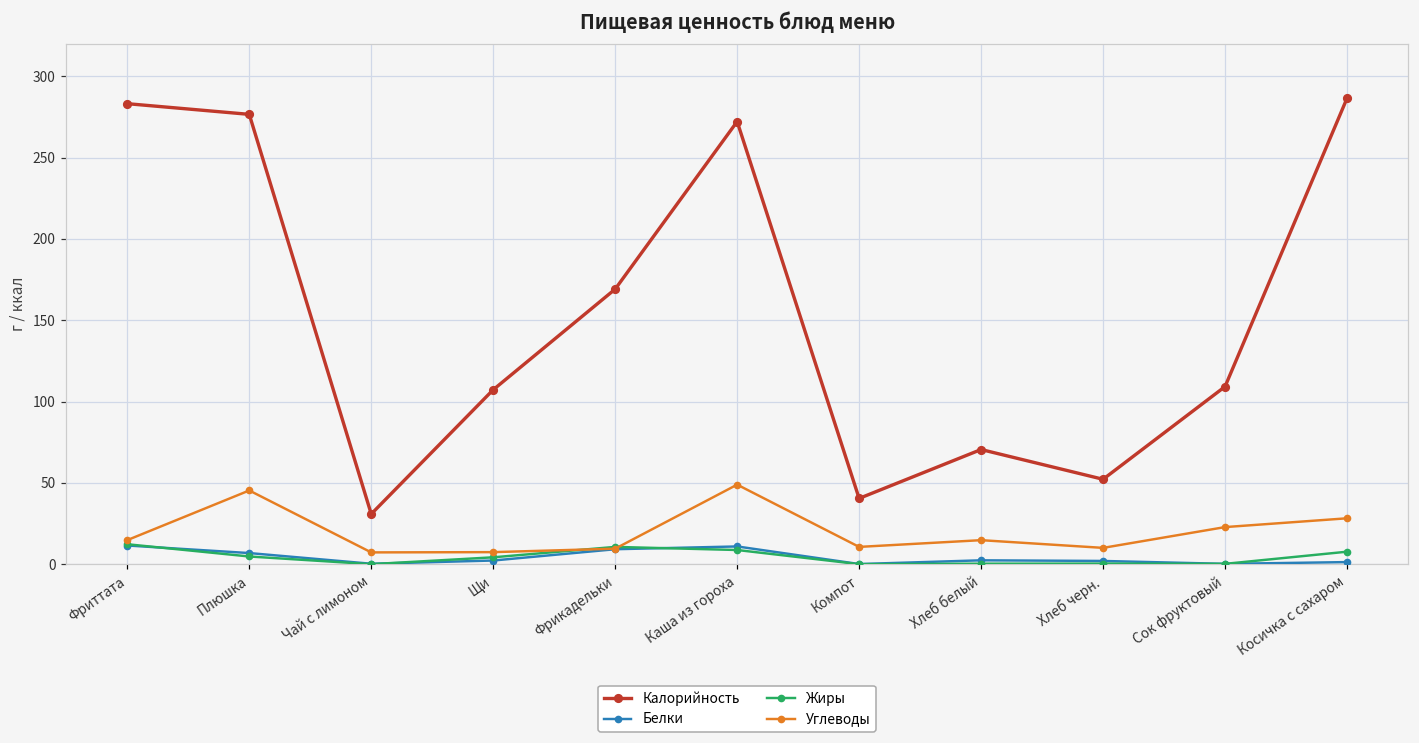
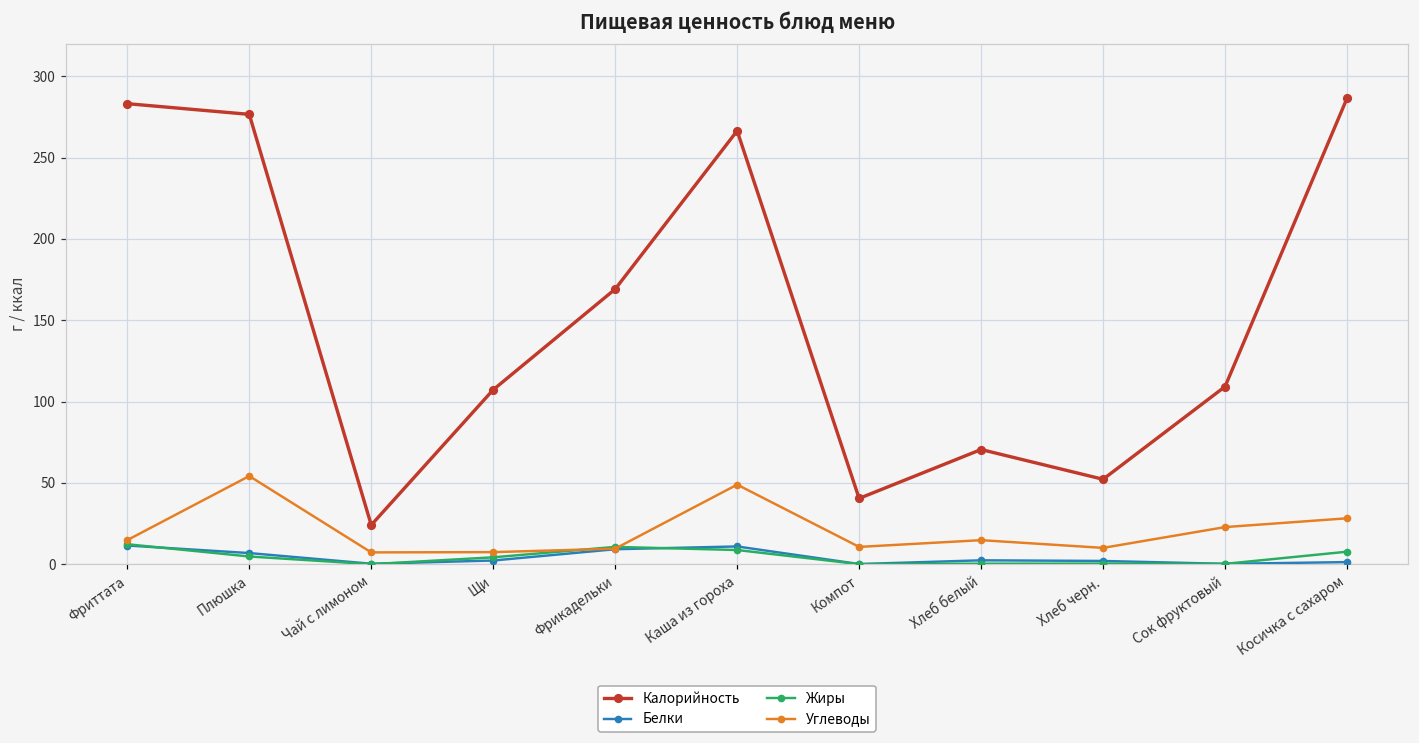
Углеводы, Плюшка: 45 -> 54
Калорийность, Чай с лимоном: 31 -> 24
Калорийность, Каша из гороха: 272 -> 266
